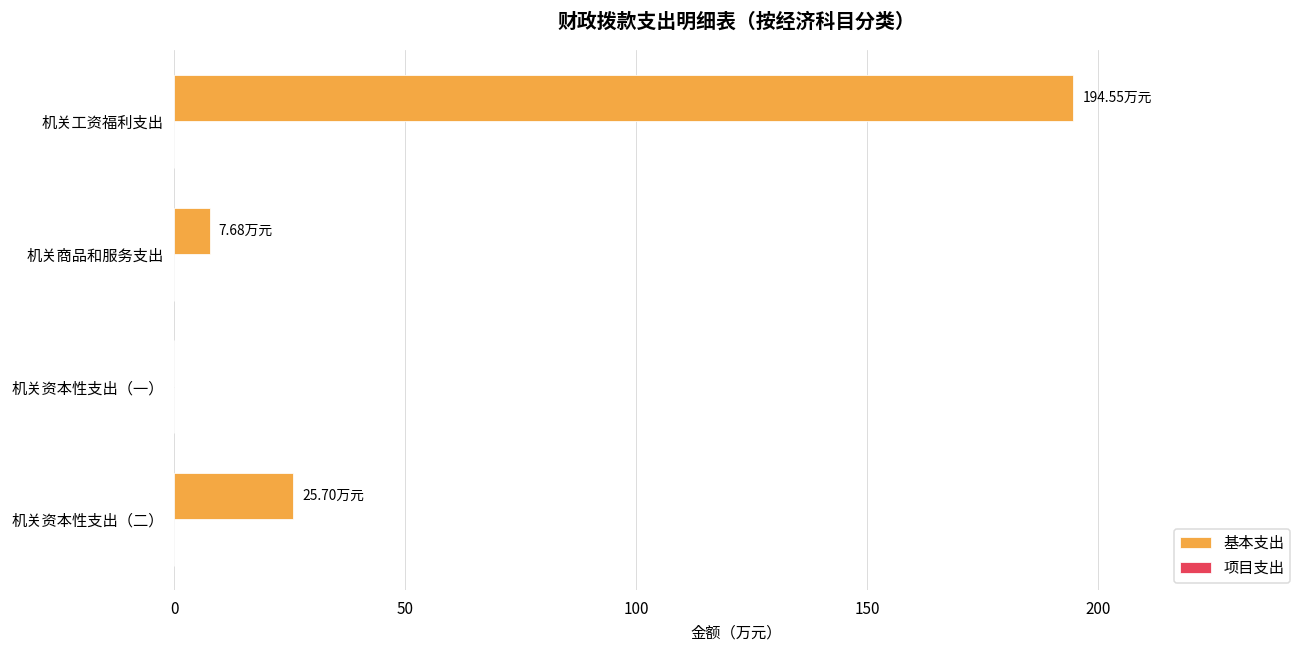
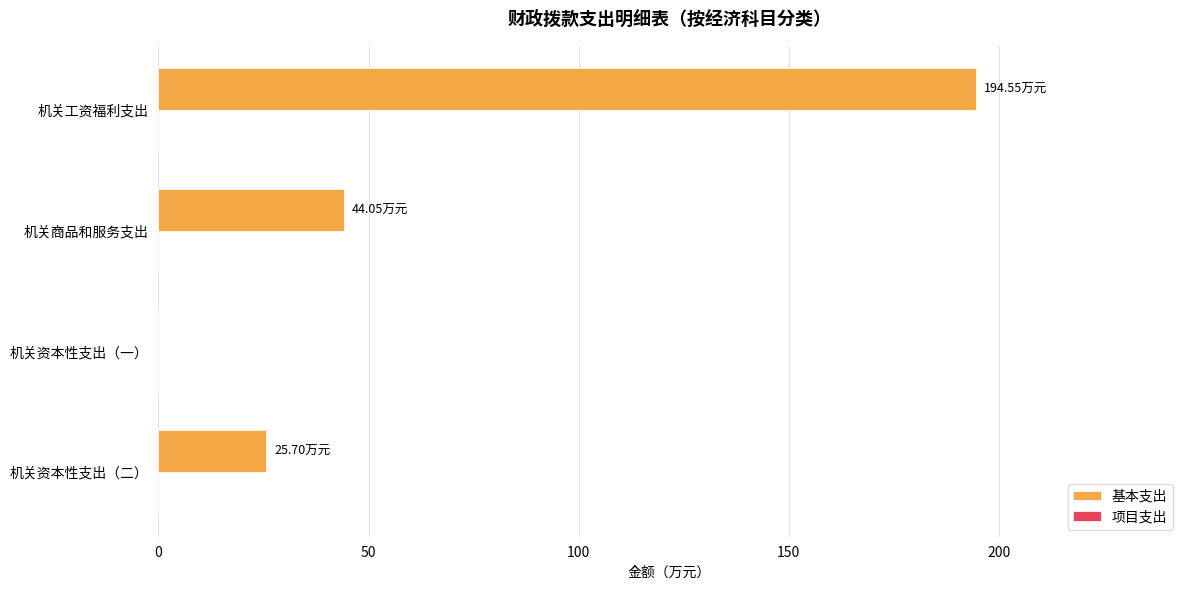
基本支出, 机关商品和服务支出: 7.68 -> 44.05
